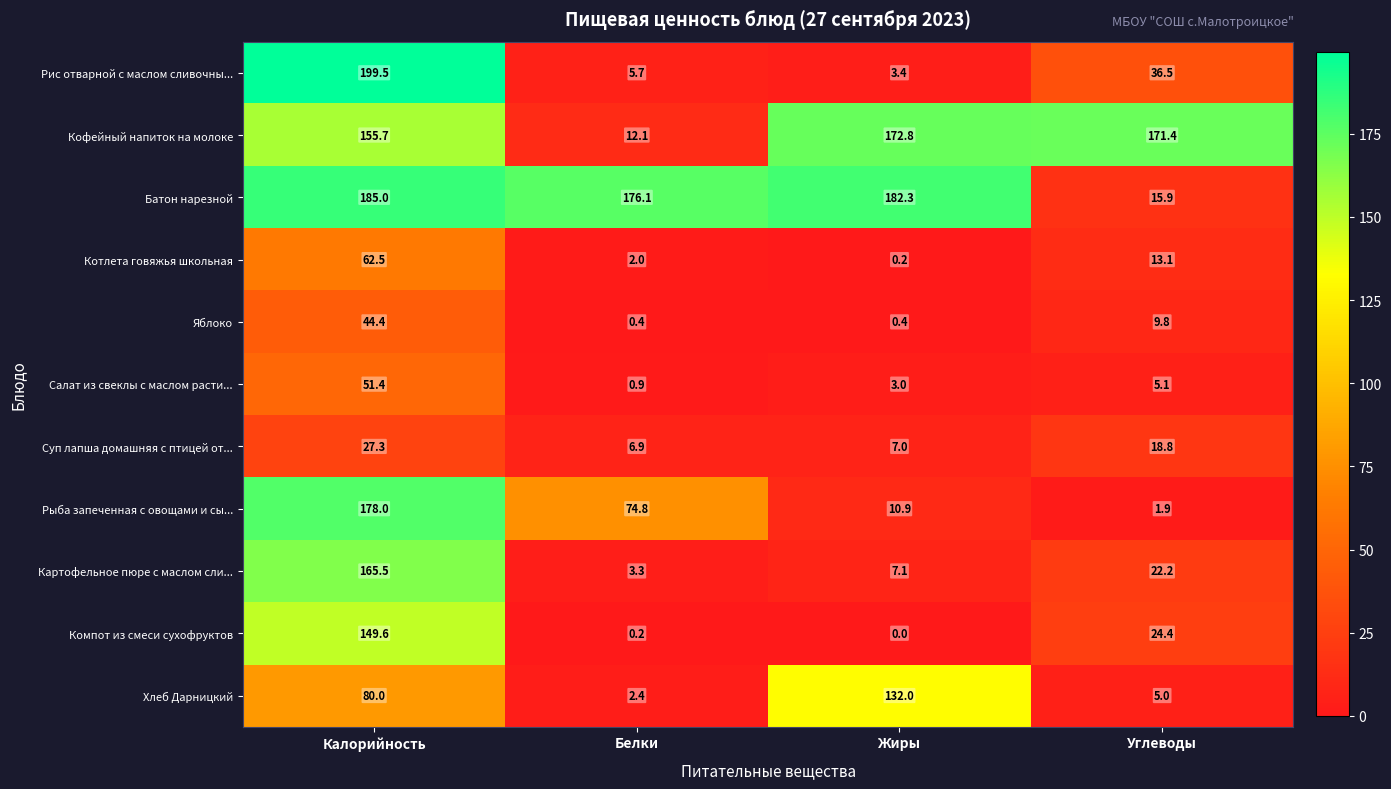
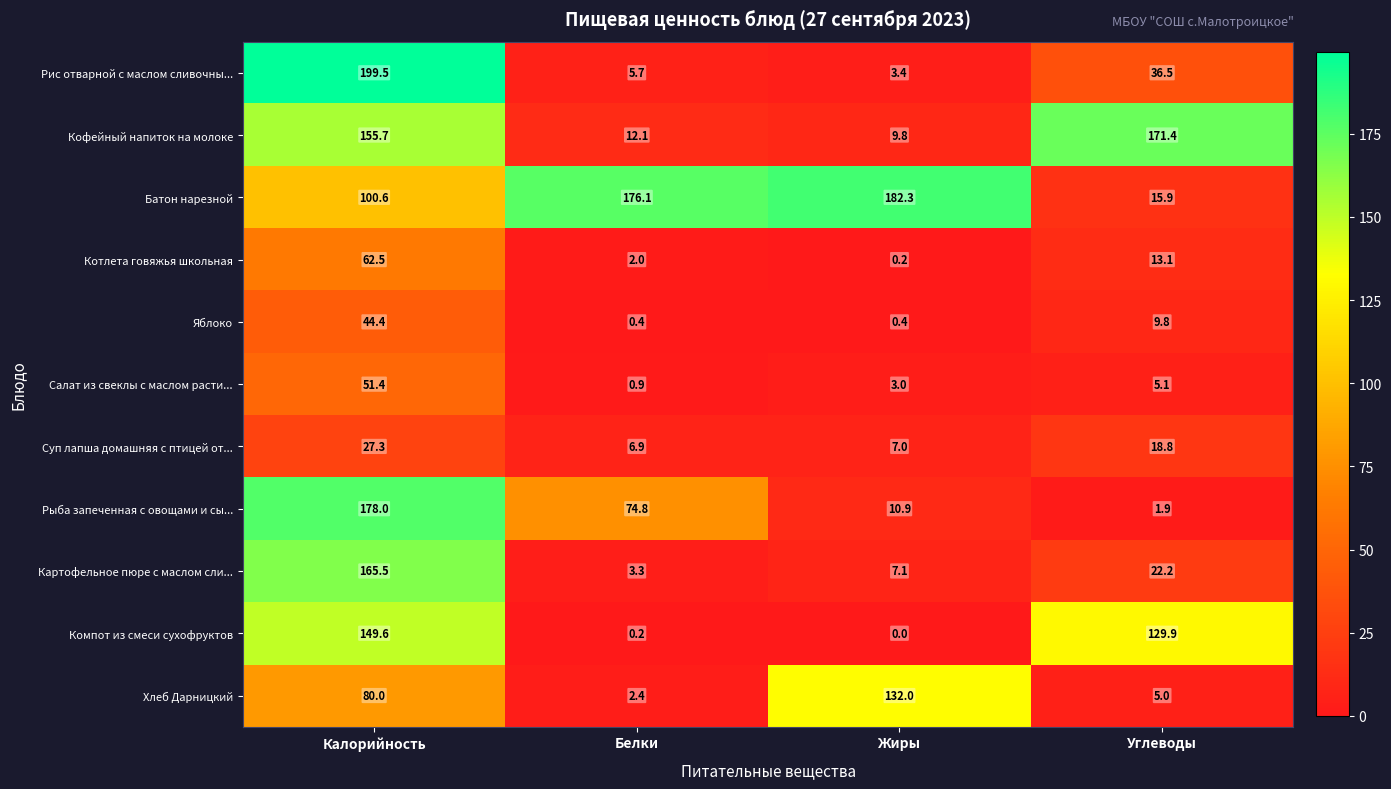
Кофейный напиток на молоке, Жиры: 172.8 -> 9.8
Батон нарезной, Калорийность: 185.0 -> 100.6
Компот из смеси сухофруктов, Углеводы: 24.4 -> 129.9
